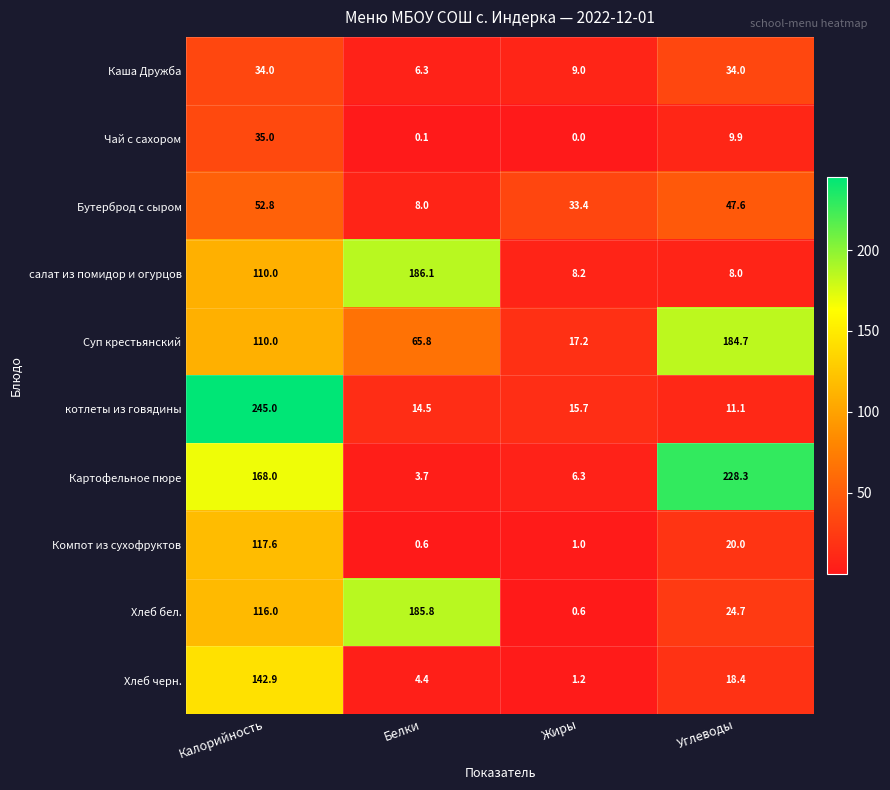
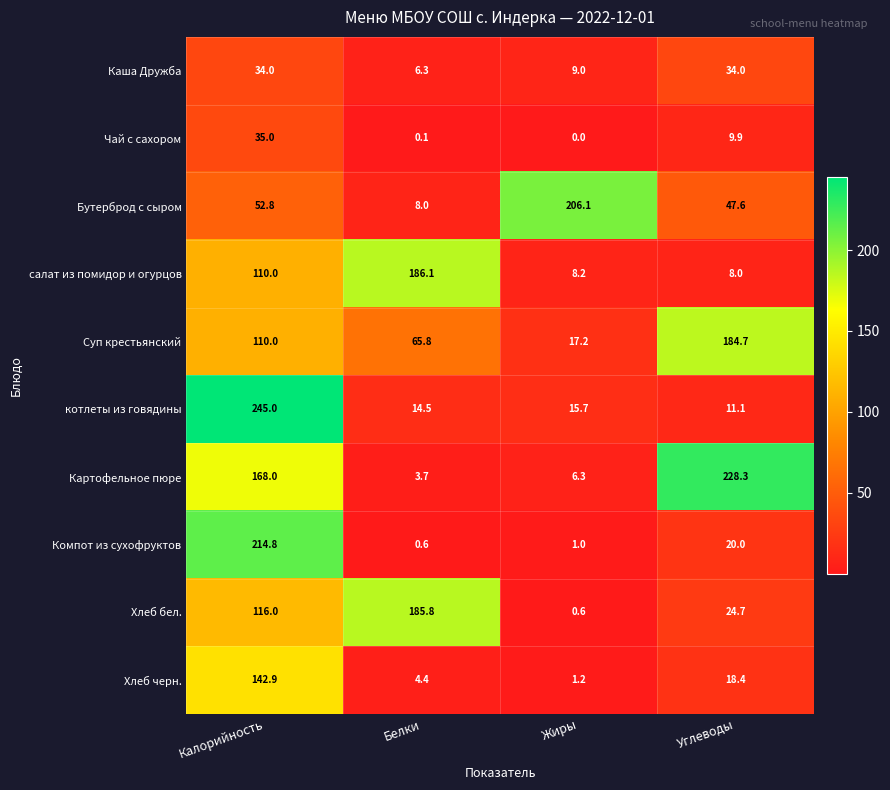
Бутерброд с сыром, Жиры: 33.4 -> 206.1
Компот из сухофруктов, Калорийность: 117.6 -> 214.8
